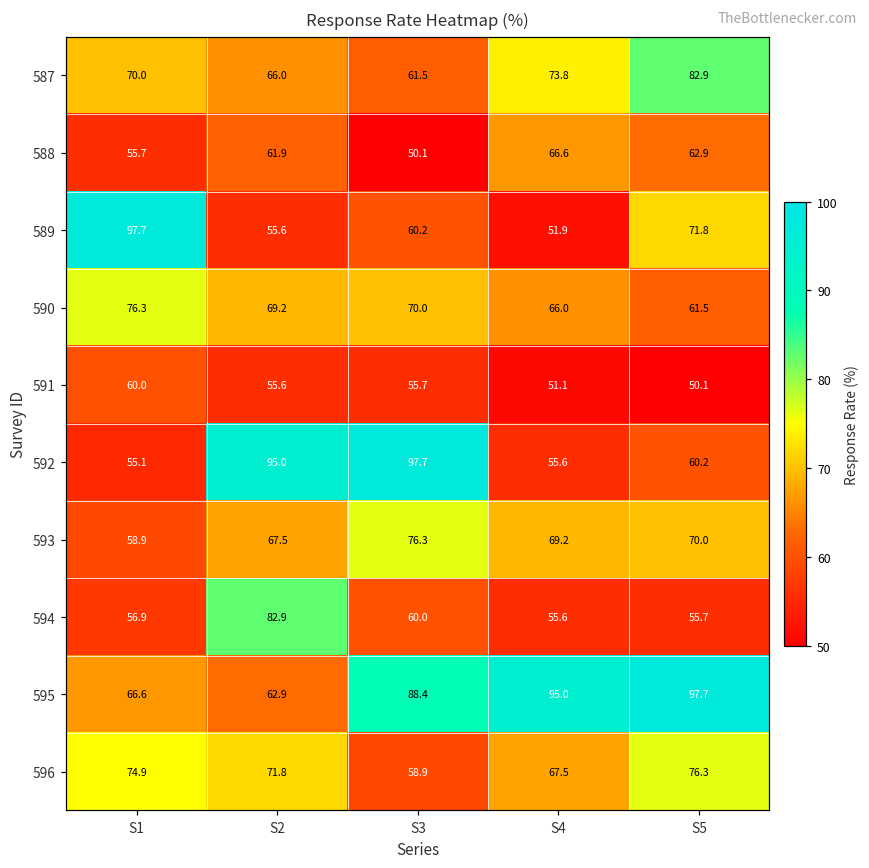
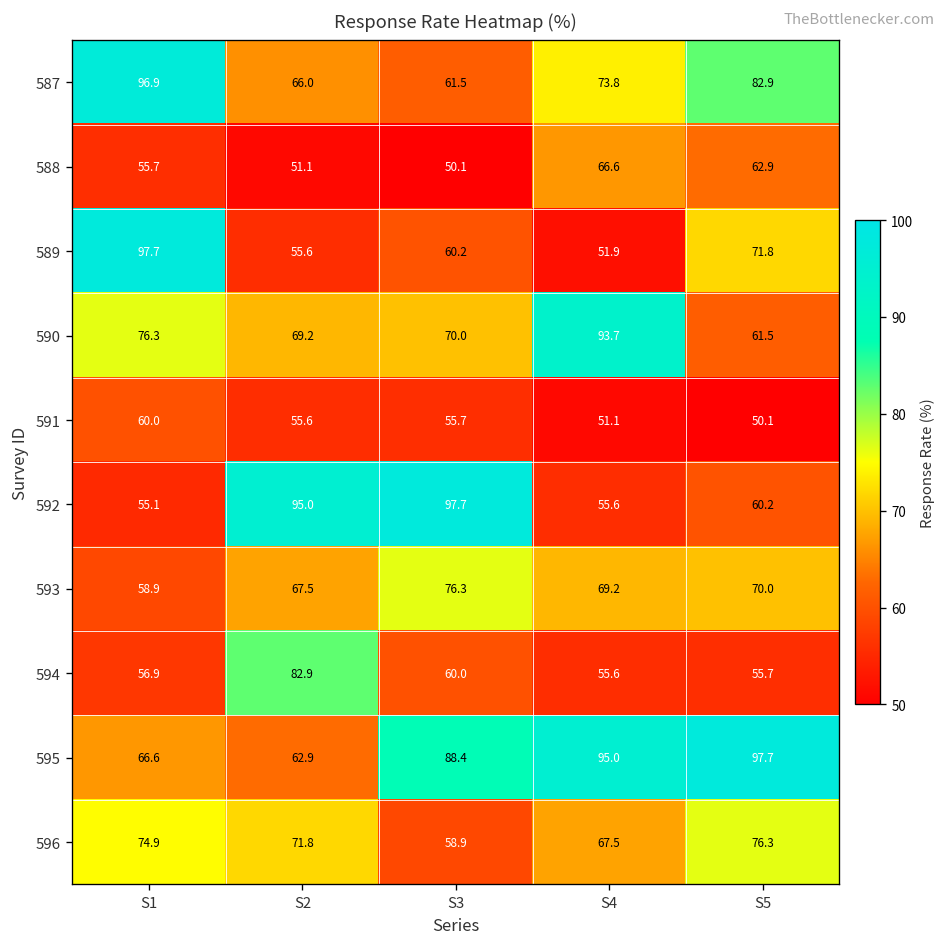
587, S1: 70.0 -> 96.9
588, S2: 61.9 -> 51.1
590, S4: 66.0 -> 93.7
